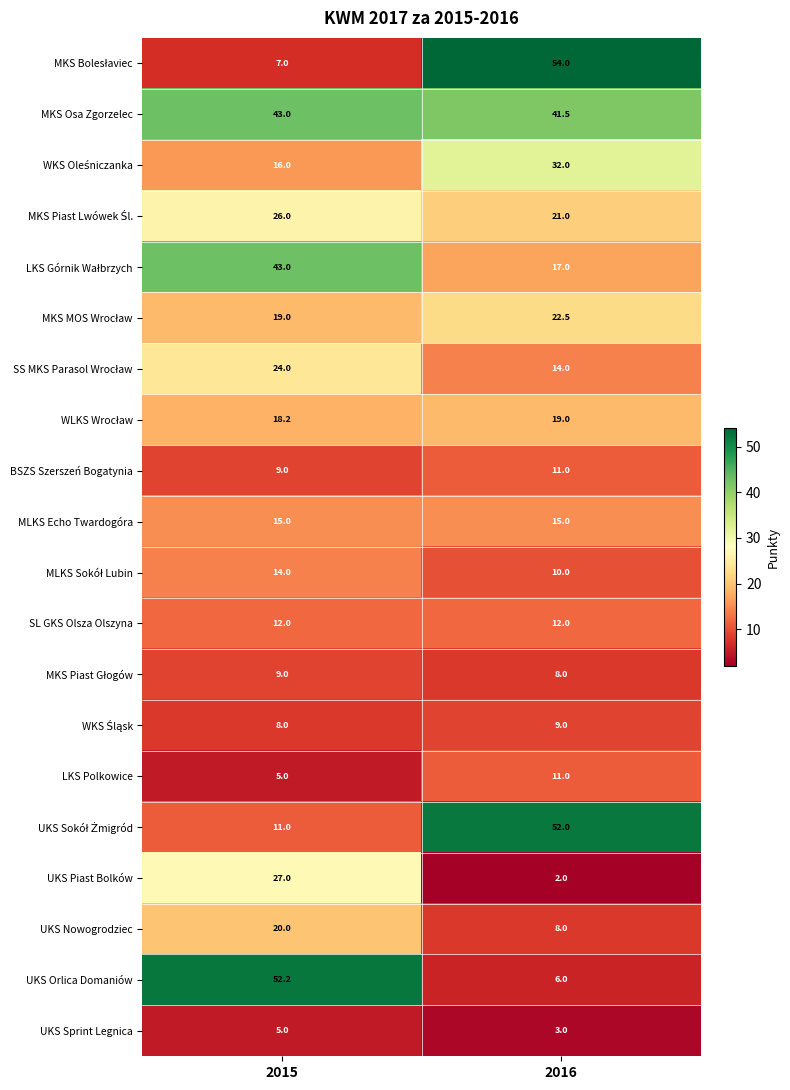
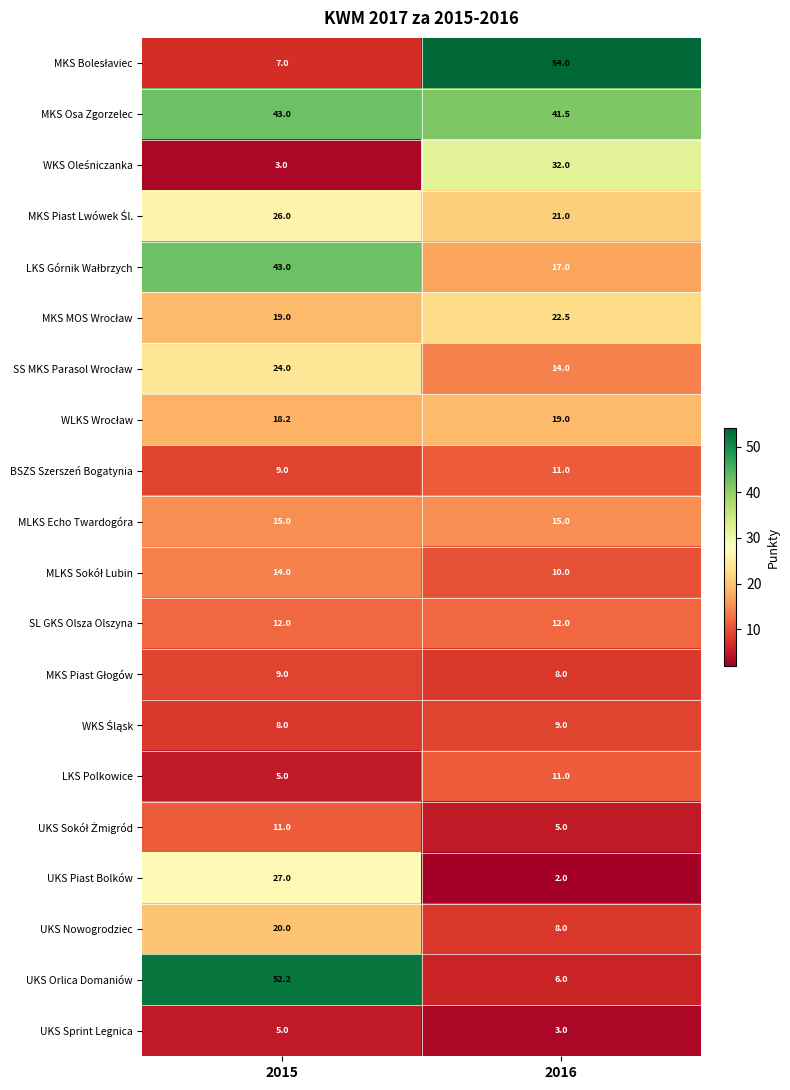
WKS Oleśniczanka, 2015: 16.0 -> 3.0
UKS Sokół Żmigród, 2016: 52.0 -> 5.0
